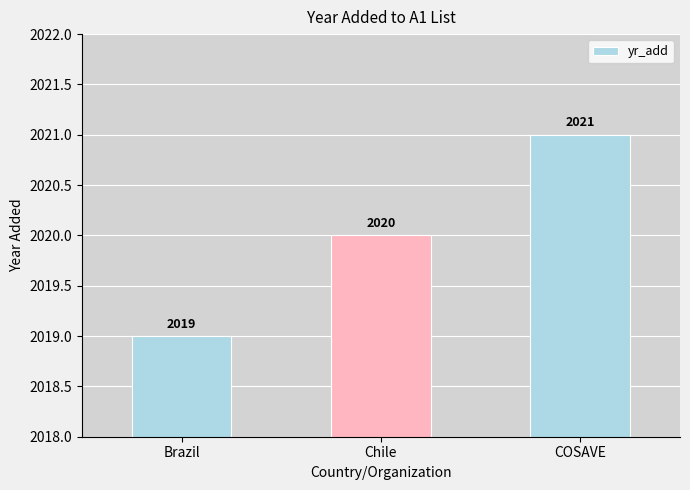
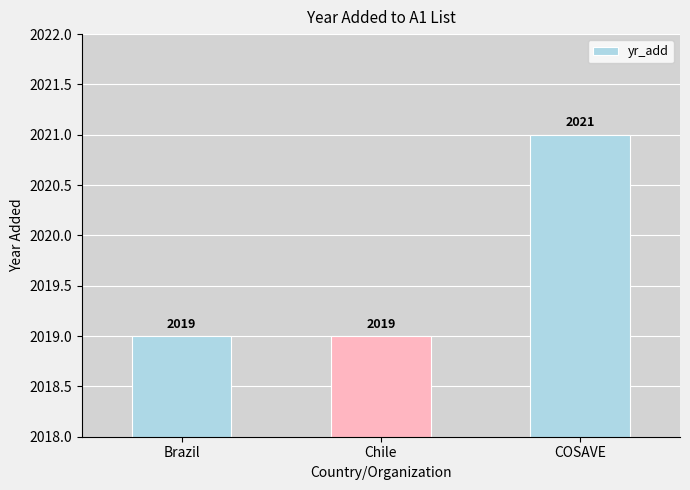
Chile: 2020 -> 2019
